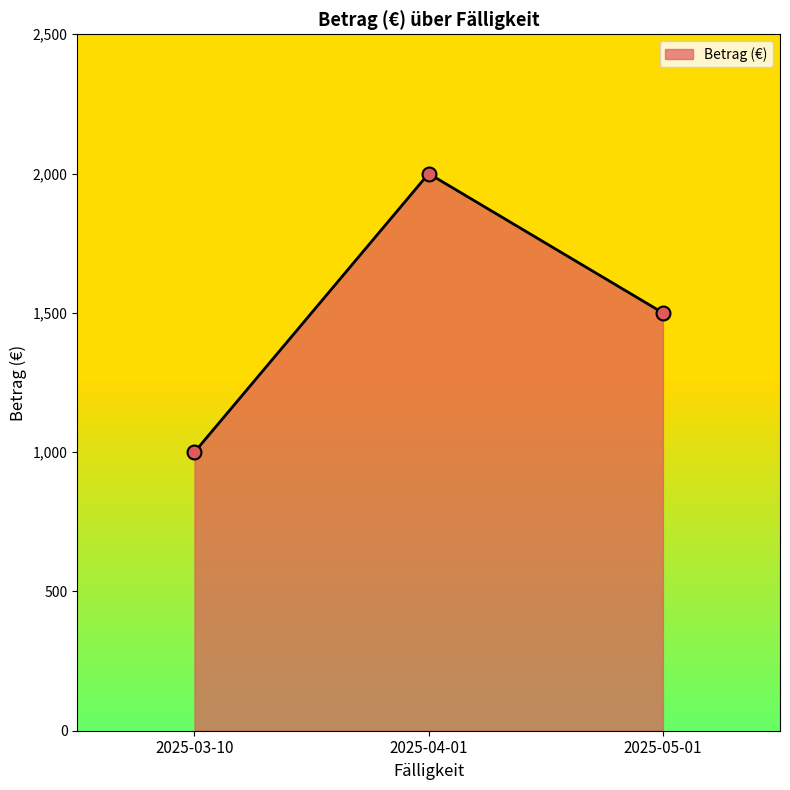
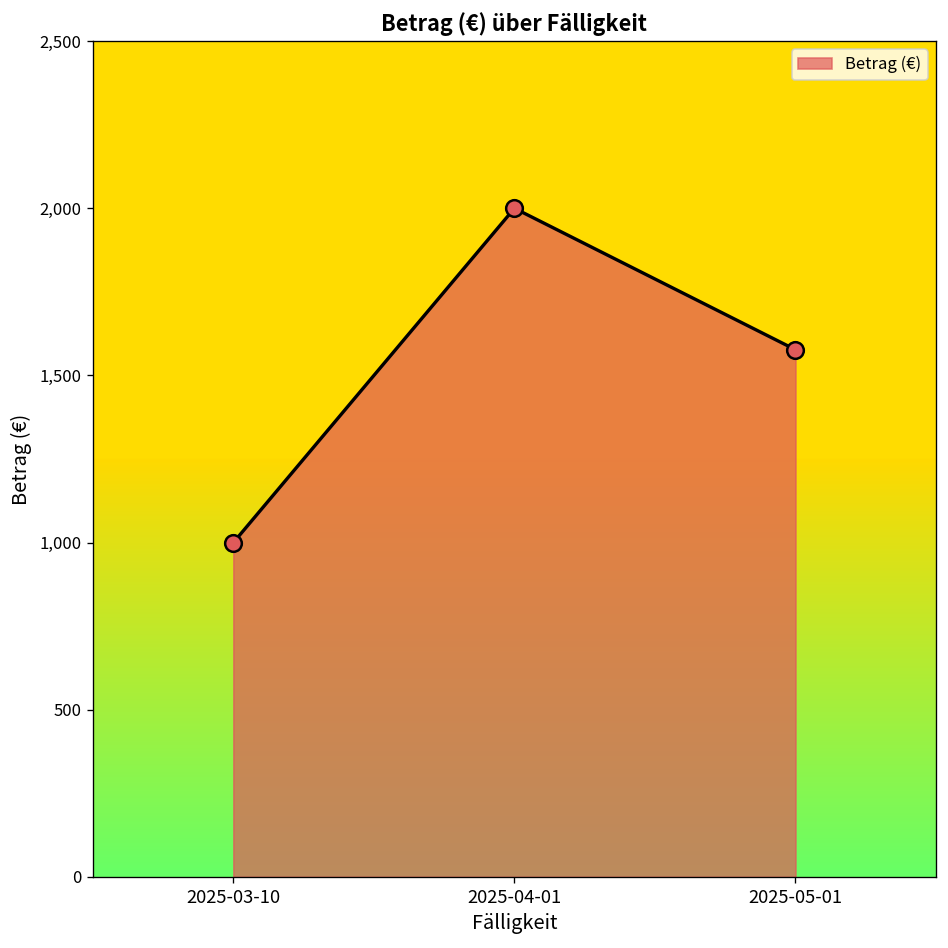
2025-05-01: 1,500 -> 1,580
